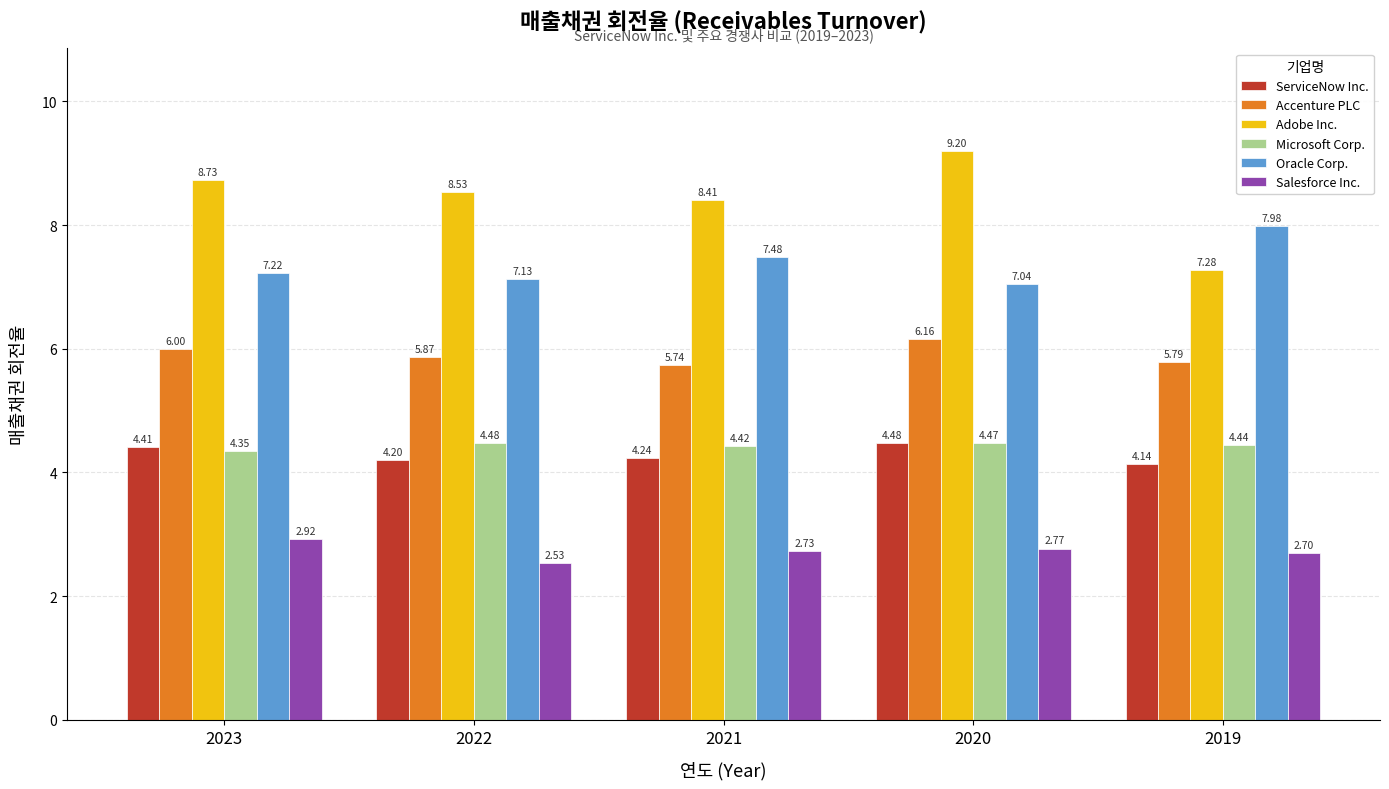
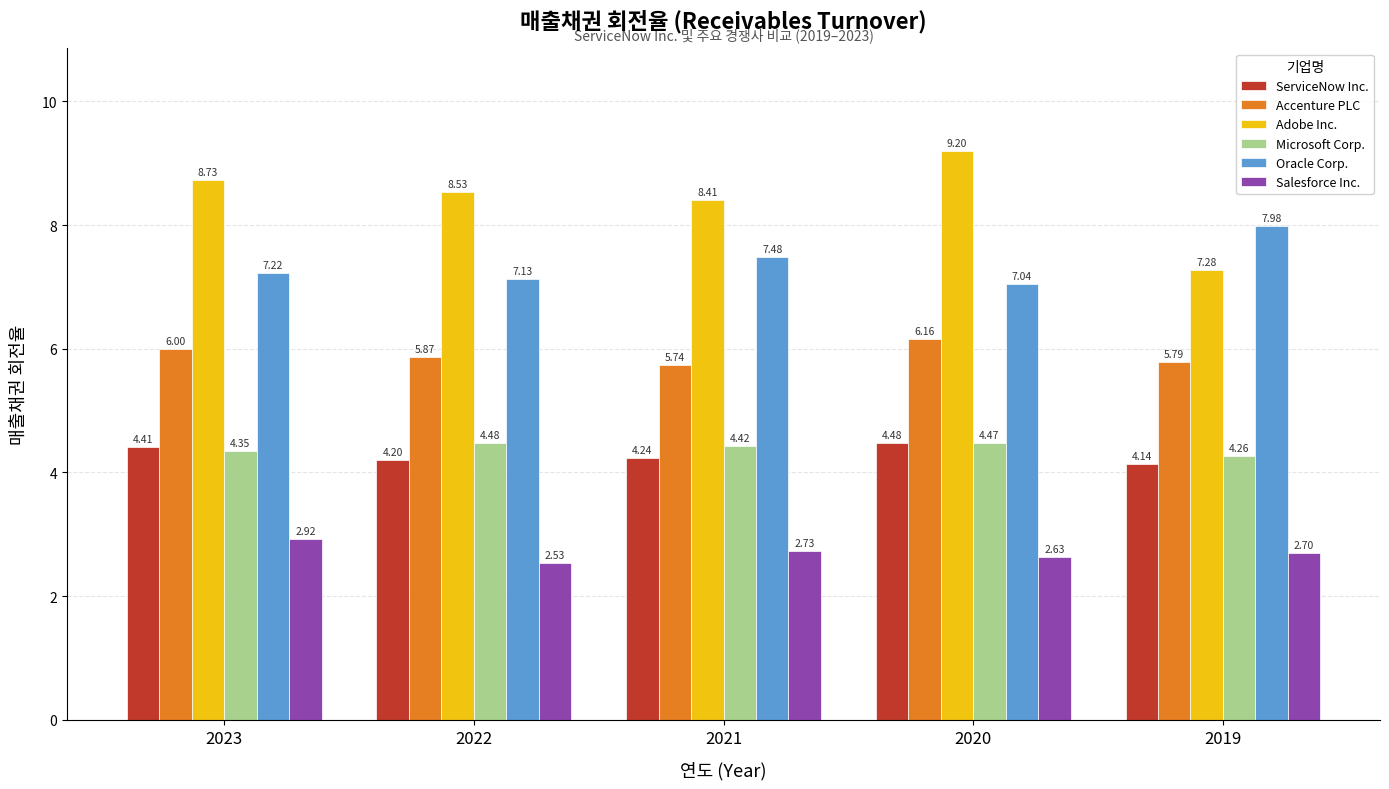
Salesforce Inc., 2020: 2.77 -> 2.63
Microsoft Corp., 2019: 4.44 -> 4.26
